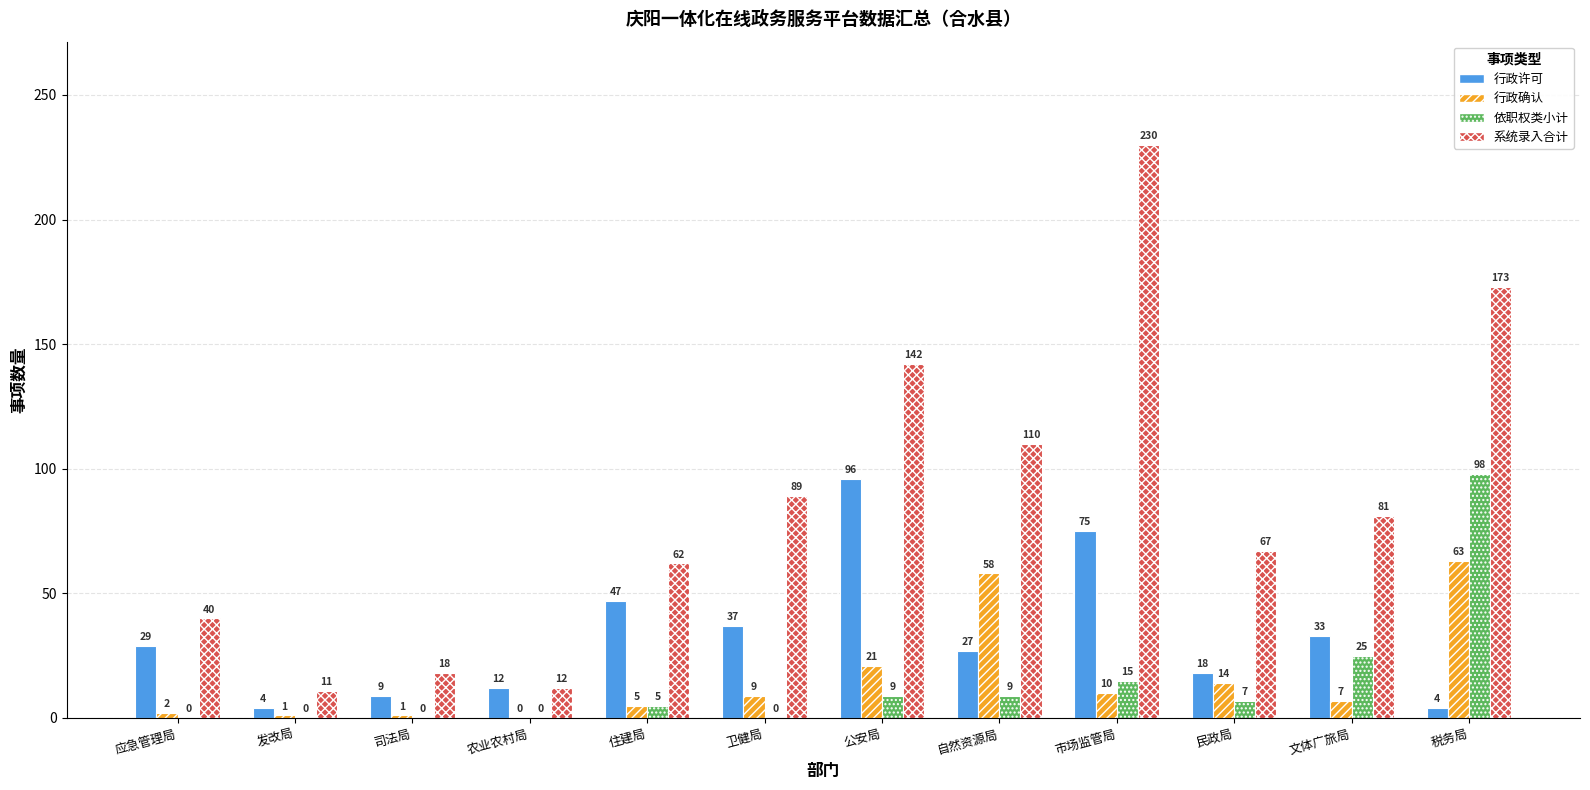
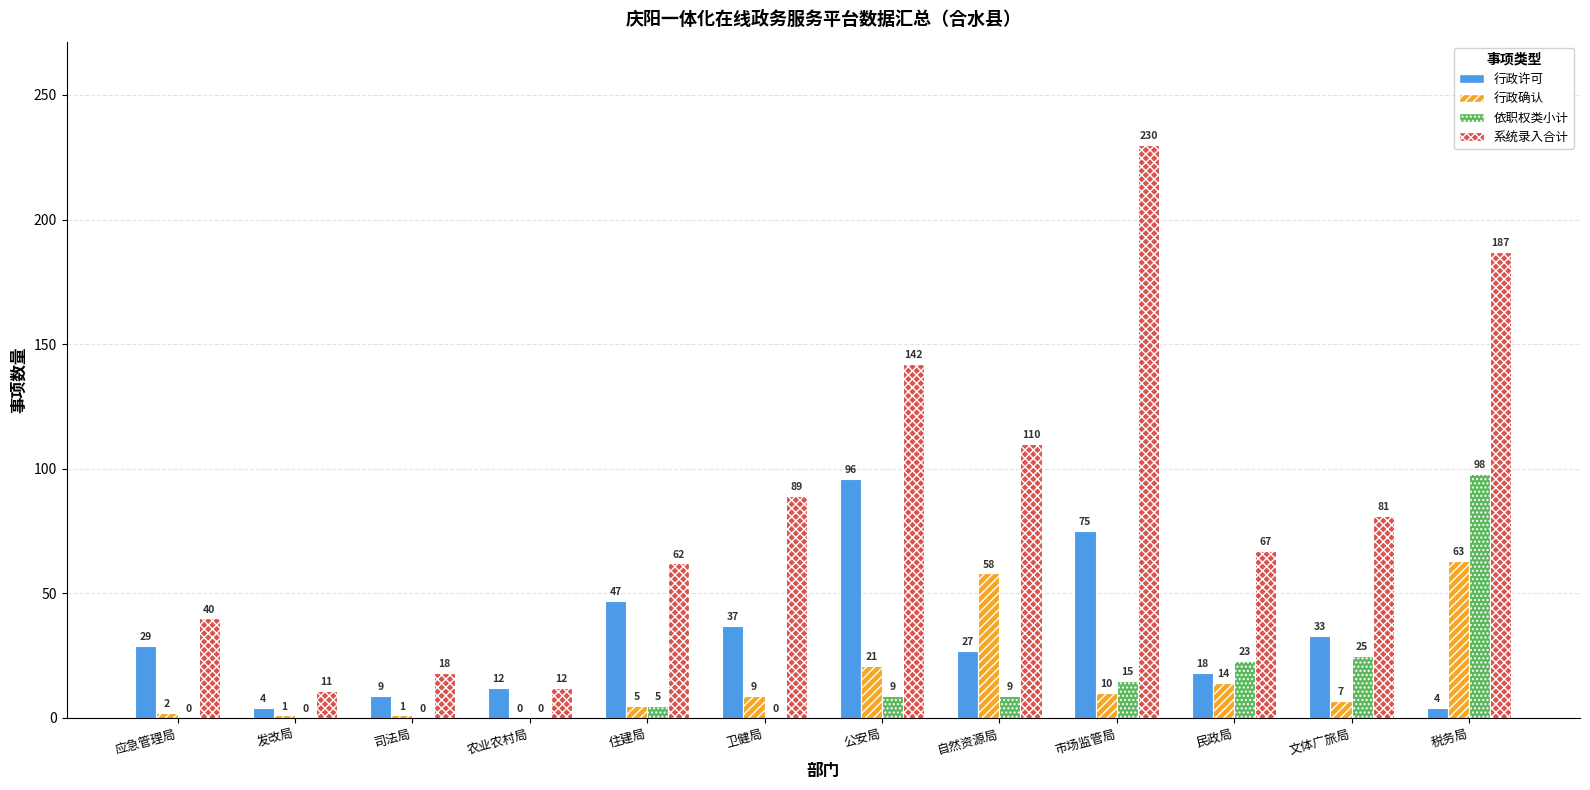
依职权类小计, 民政局: 7 -> 23
系统录入合计, 税务局: 173 -> 187
